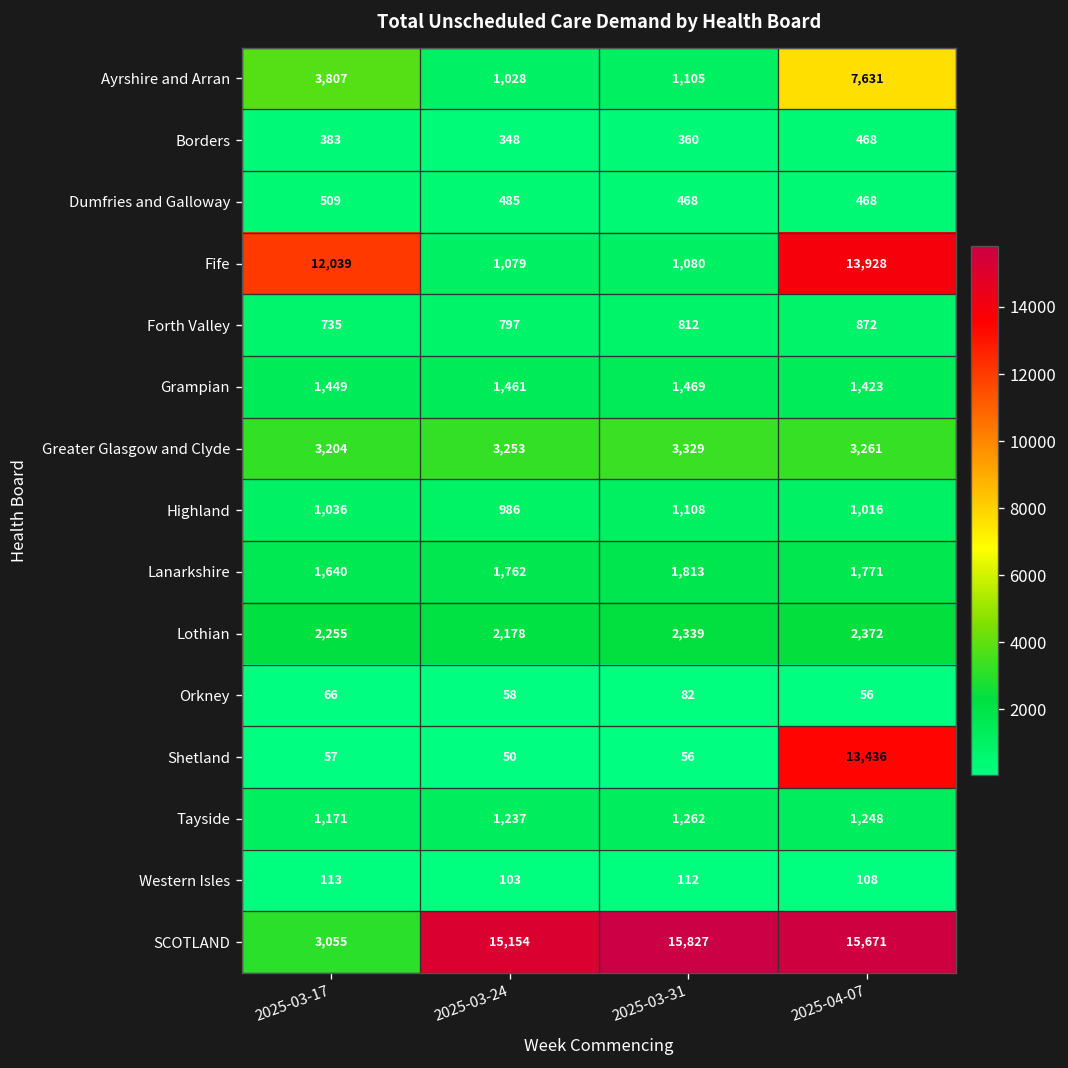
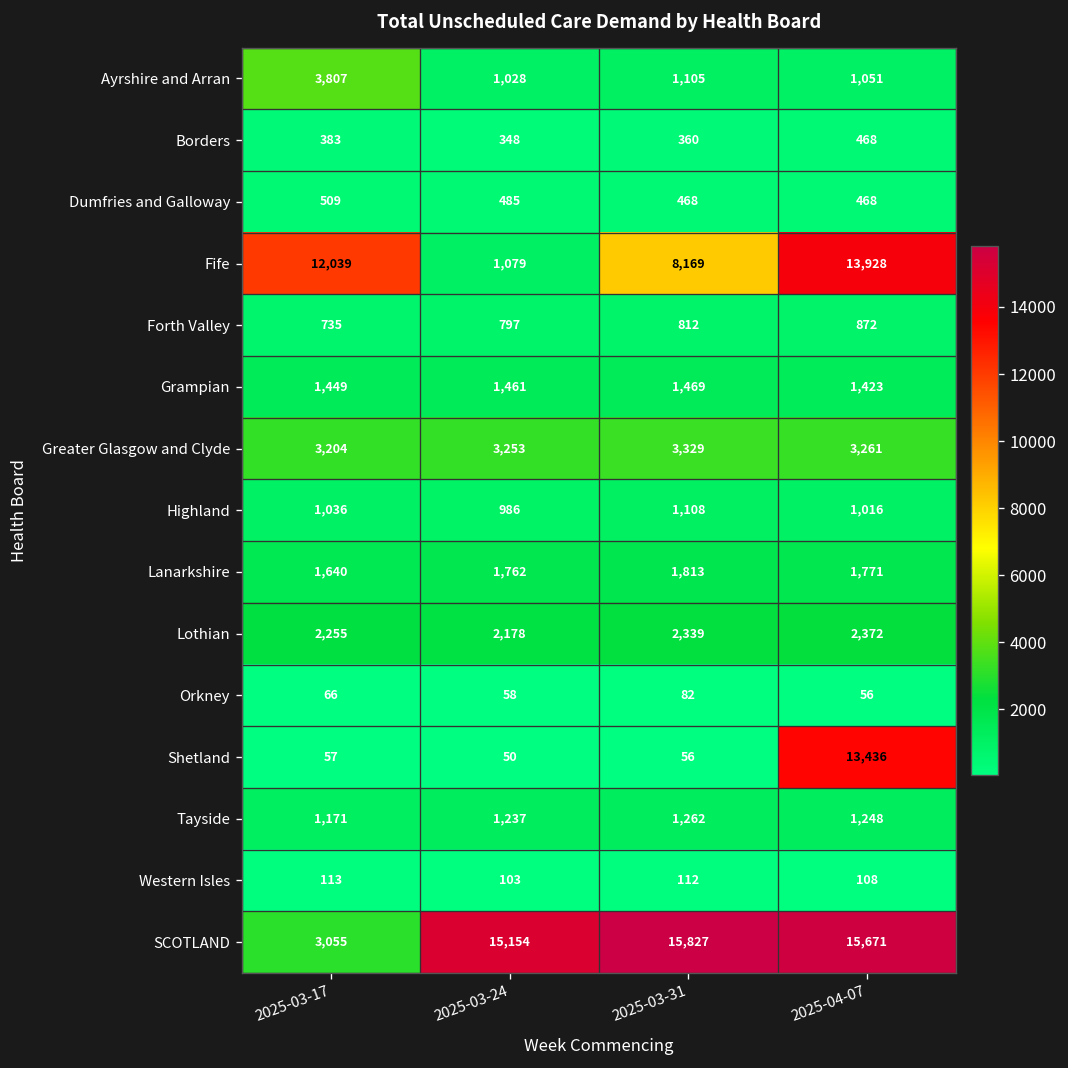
Ayrshire and Arran, 2025-04-07: 7,631 -> 1,051
Fife, 2025-03-31: 1,080 -> 8,169
